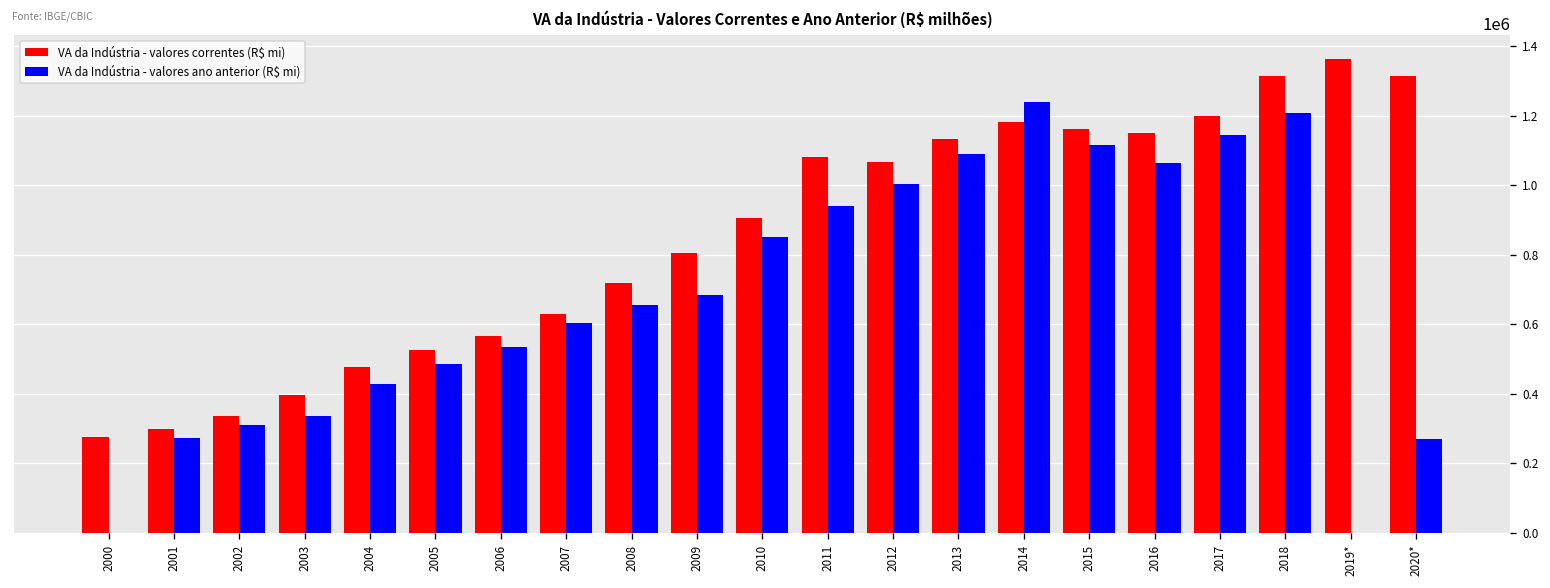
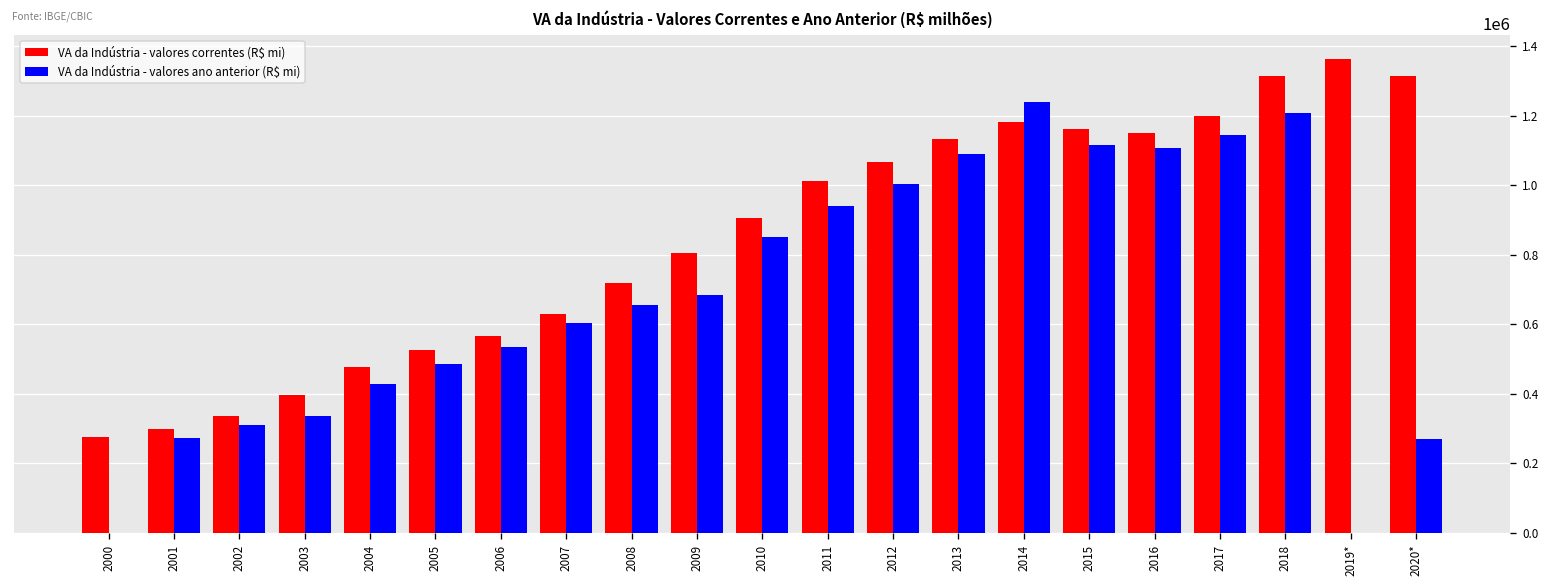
VA da Indústria - valores correntes (R$ mi), 2011: 1080000 -> 1010000
VA da Indústria - valores ano anterior (R$ mi), 2016: 1070000 -> 1110000
